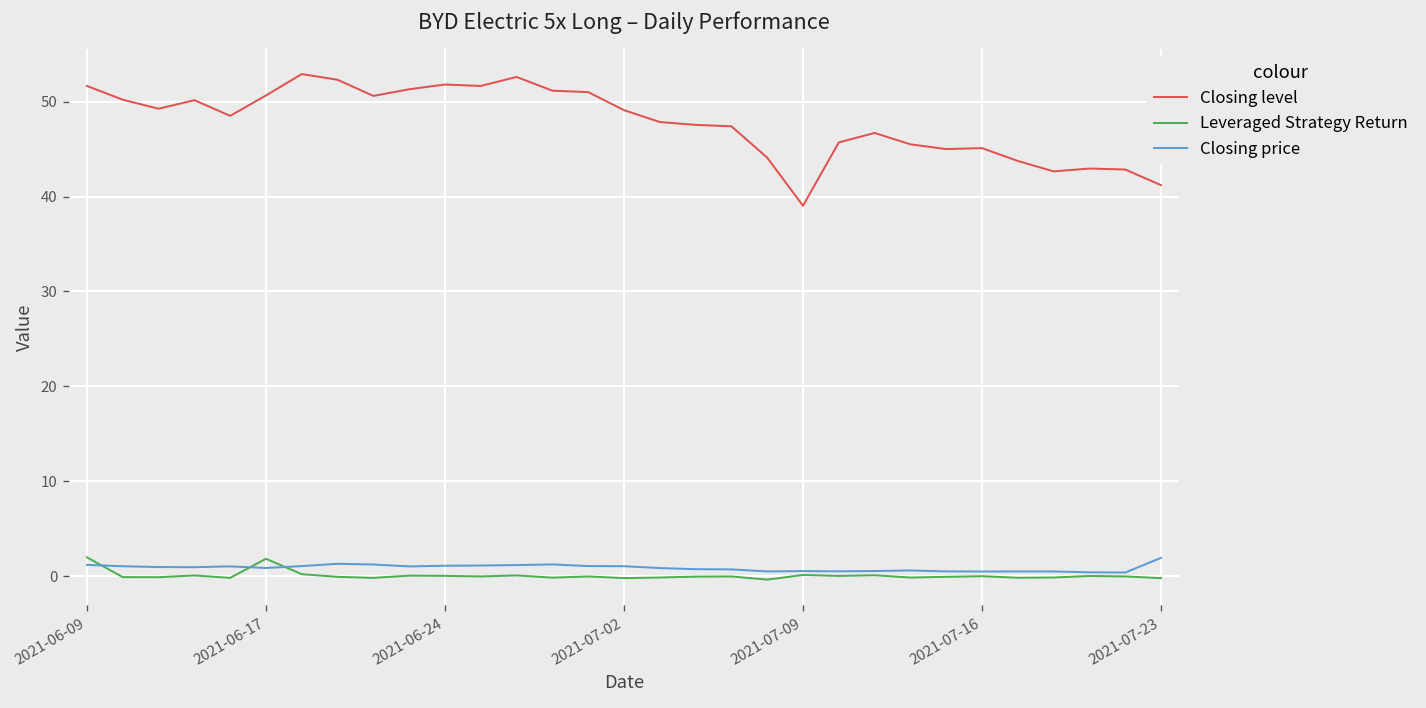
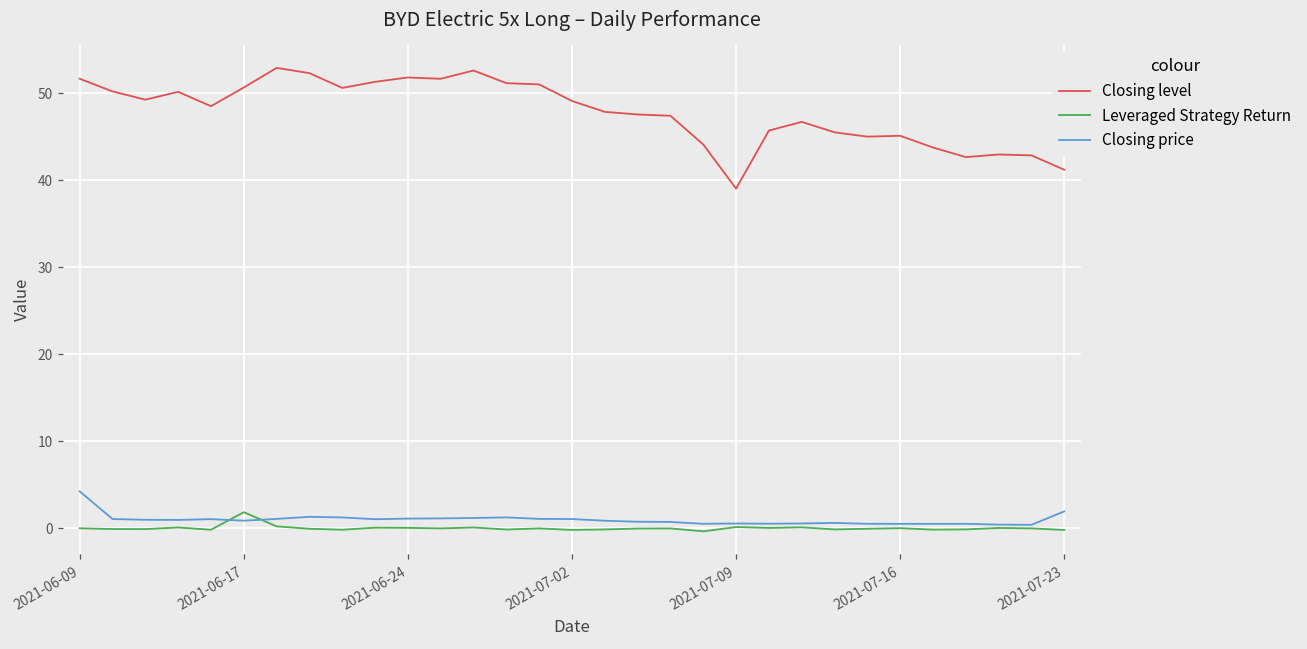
Leveraged Strategy Return, 2021-06-09: 2 -> 0
Closing price, 2021-06-09: 1 -> 4
